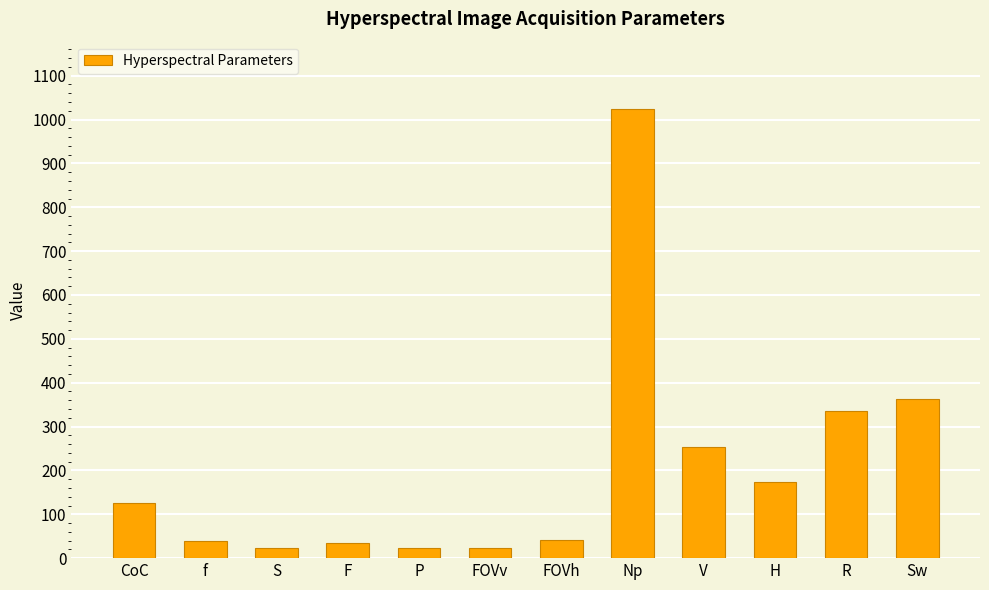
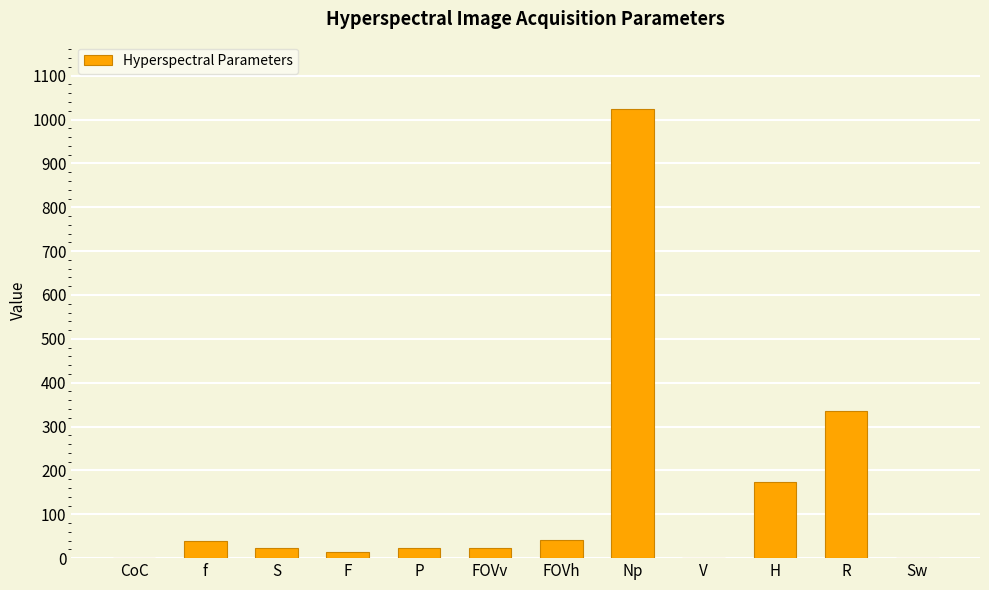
CoC: 130 -> 0
F: 40 -> 10
V: 250 -> 0
Sw: 360 -> 0
